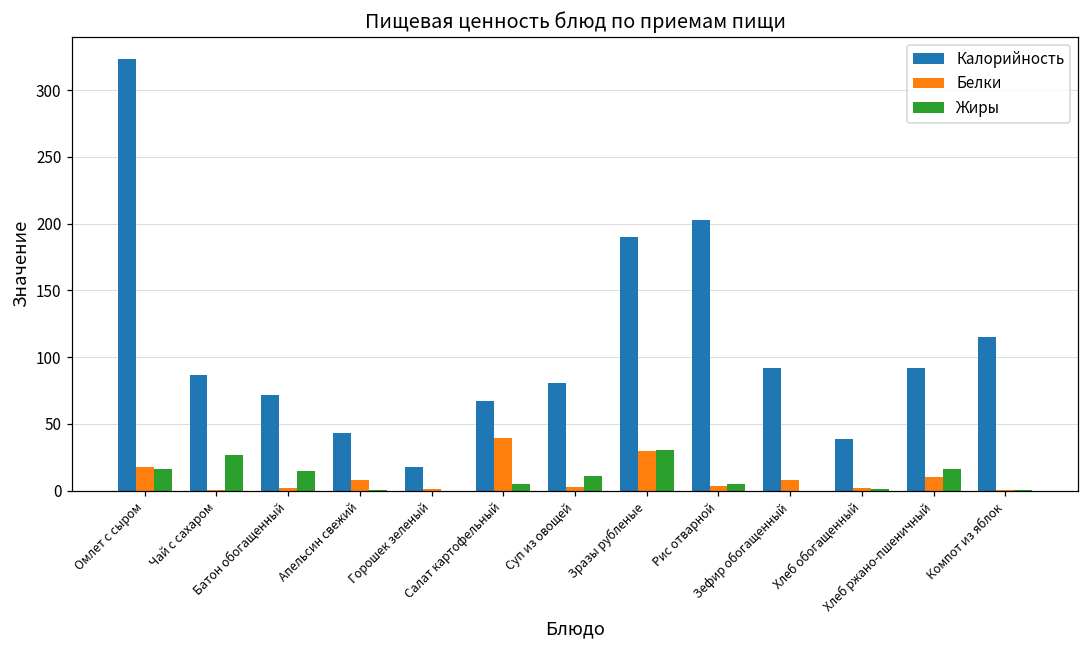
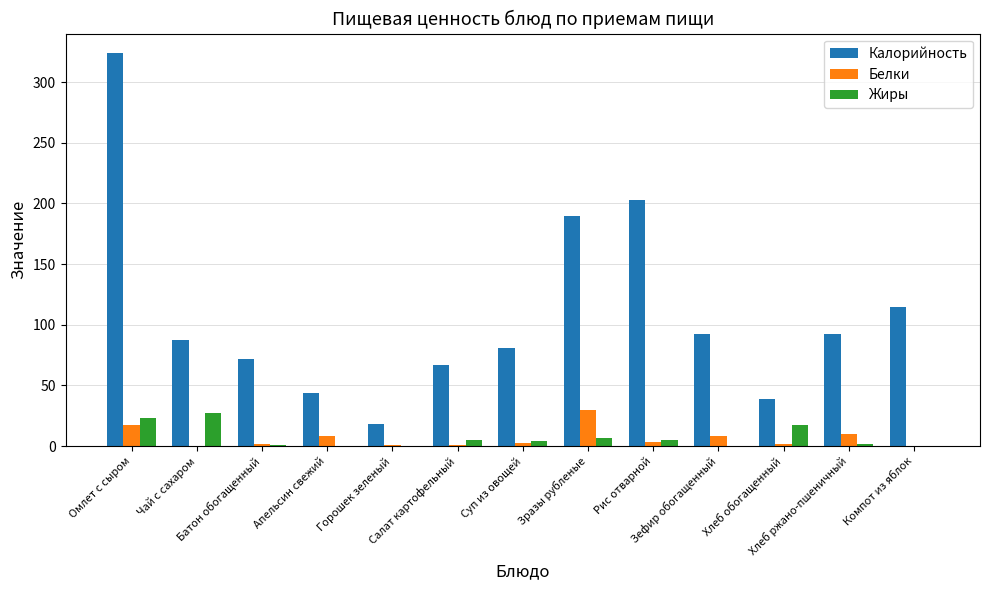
Жиры, Омлет с сыром: 16 -> 23
Жиры, Батон обогащенный: 14 -> 1
Белки, Салат картофельный: 40 -> 1
Жиры, Суп из овощей: 11 -> 4
Жиры, Зразы рубленые: 30 -> 6
Жиры, Хлеб обогащенный: 1 -> 17
Жиры, Хлеб ржано-пшеничный: 16 -> 2
